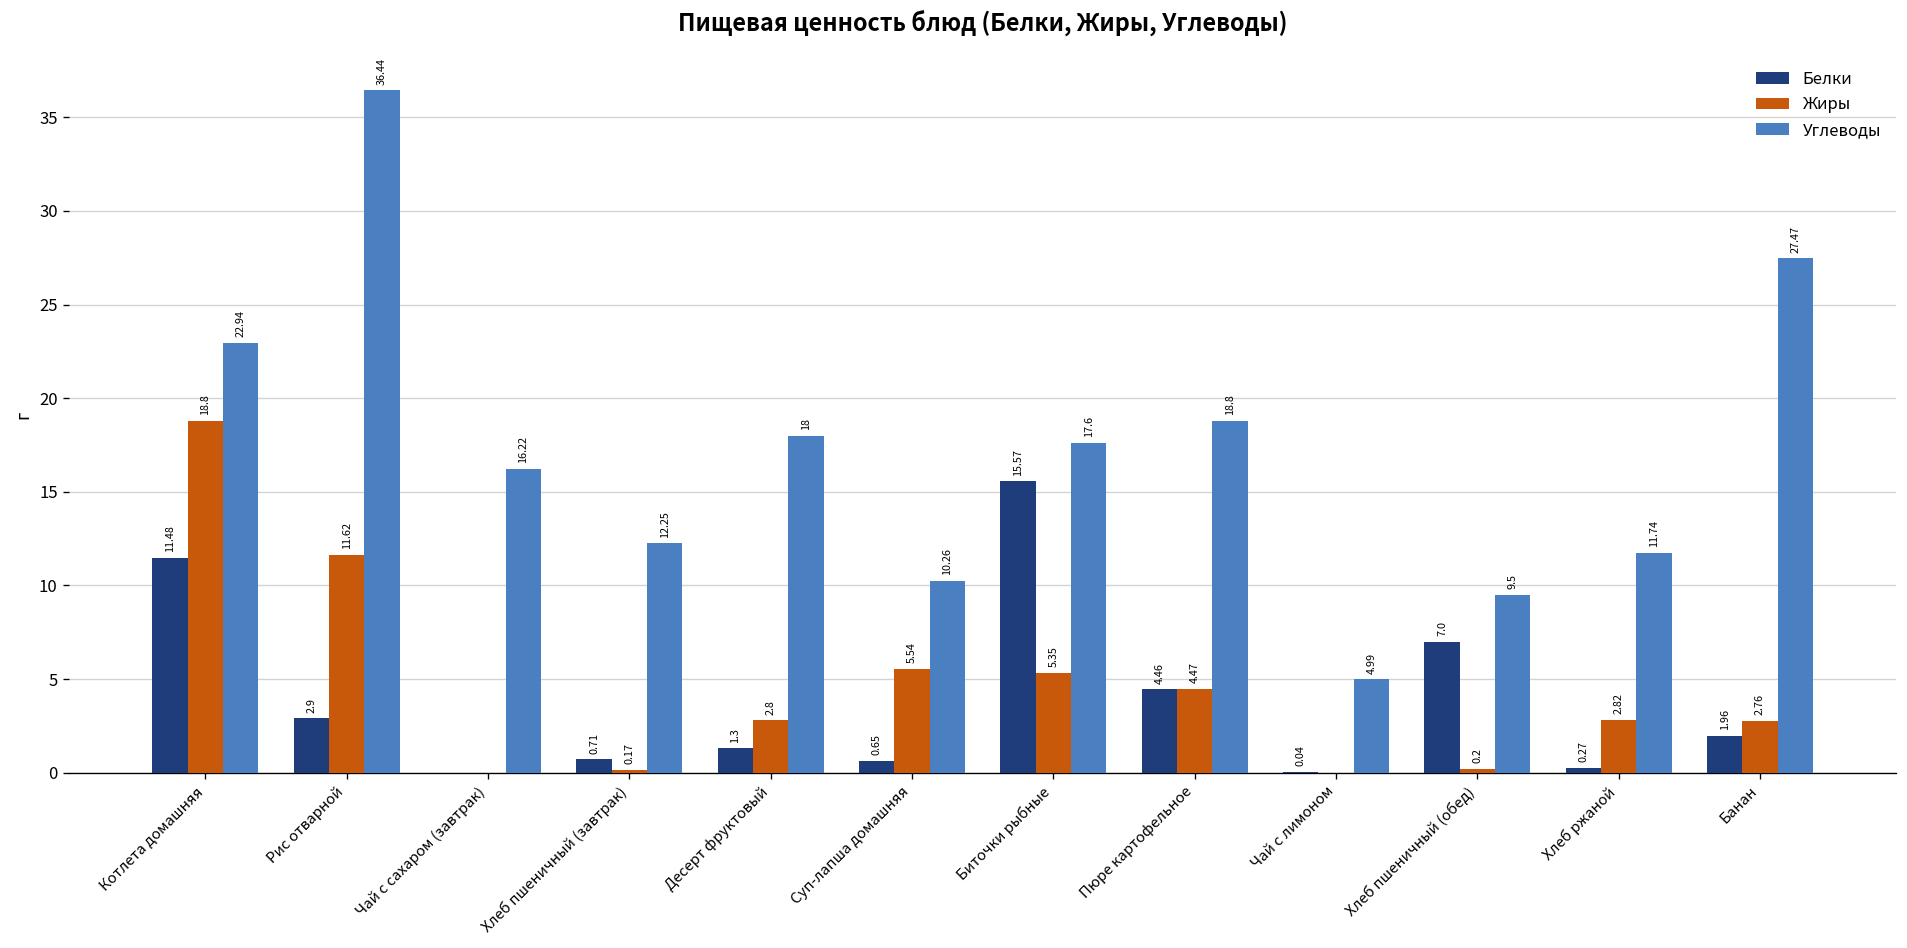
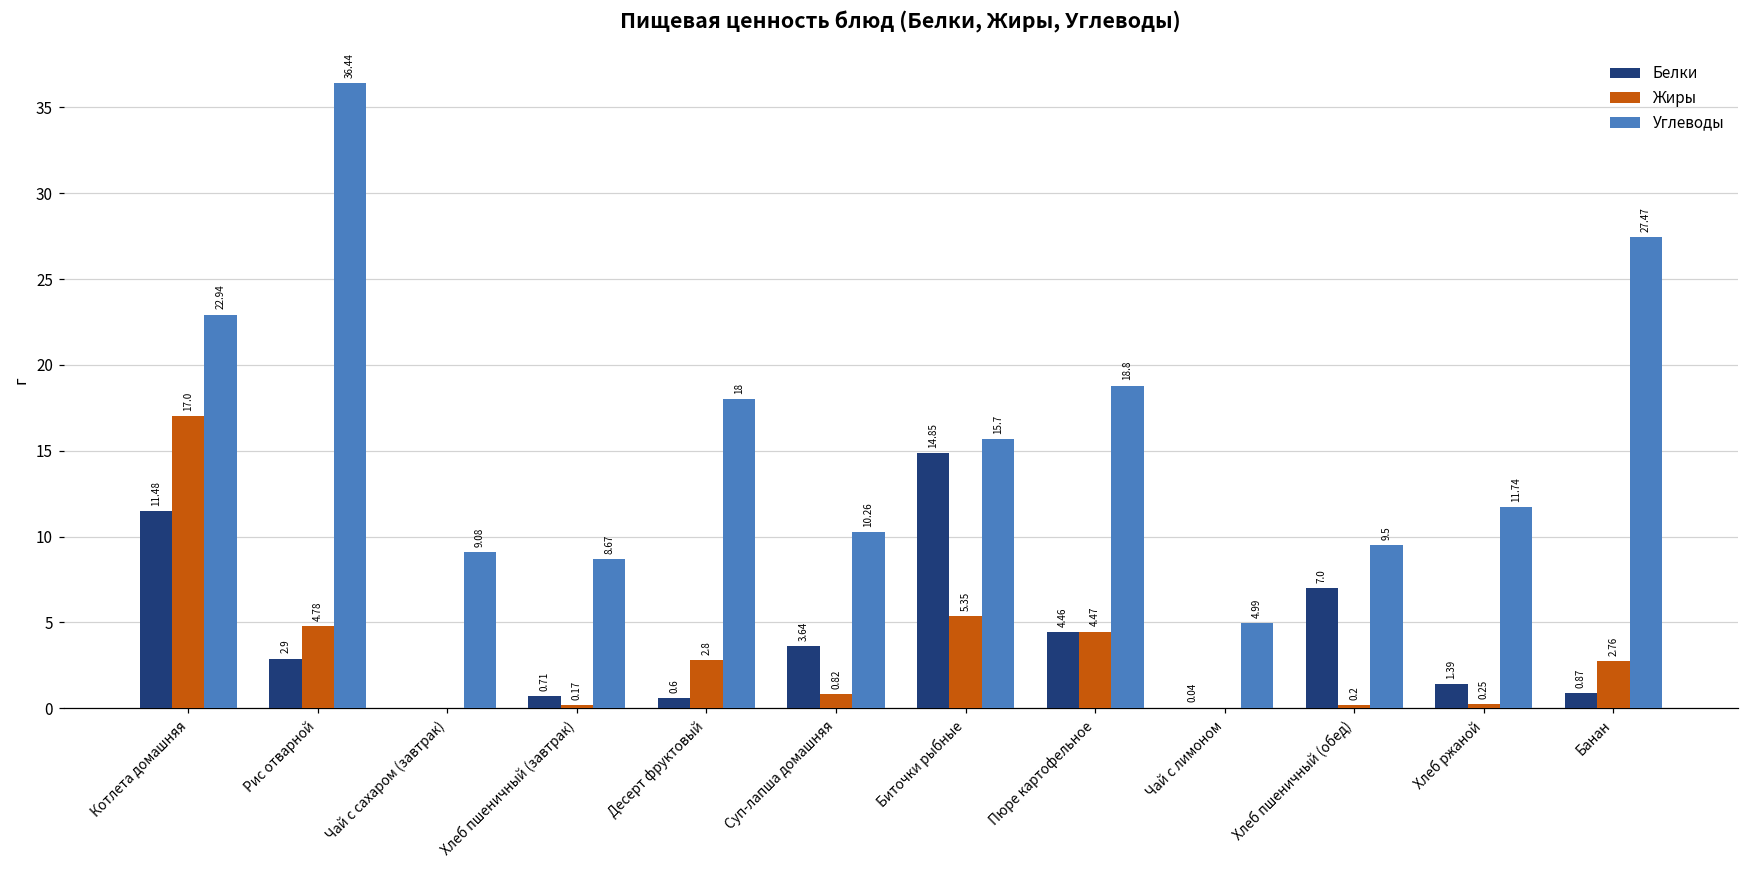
Жиры, Котлета домашняя: 18.8 -> 17.0
Жиры, Рис отварной: 11.62 -> 4.78
Углеводы, Чай с сахаром (завтрак): 16.22 -> 9.08
Углеводы, Хлеб пшеничный (завтрак): 12.25 -> 8.67
Белки, Десерт фруктовый: 1.3 -> 0.6
Белки, Суп-лапша домашняя: 0.65 -> 3.64
Жиры, Суп-лапша домашняя: 5.54 -> 0.82
Белки, Биточки рыбные: 15.57 -> 14.85
Углеводы, Биточки рыбные: 17.6 -> 15.7
Белки, Хлеб ржаной: 0.27 -> 1.39
Жиры, Хлеб ржаной: 2.82 -> 0.25
Белки, Банан: 1.96 -> 0.87
